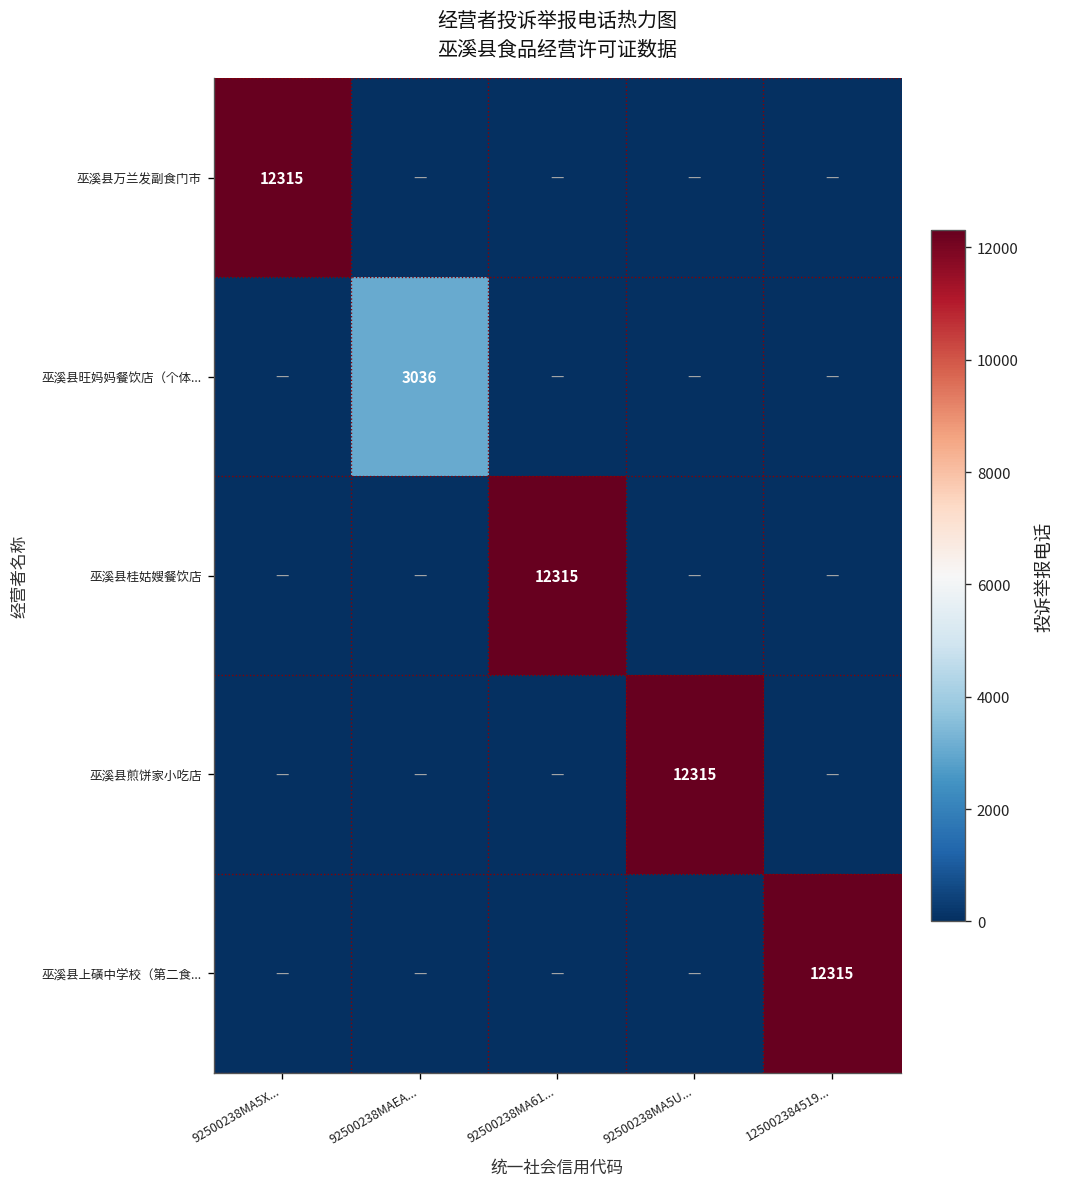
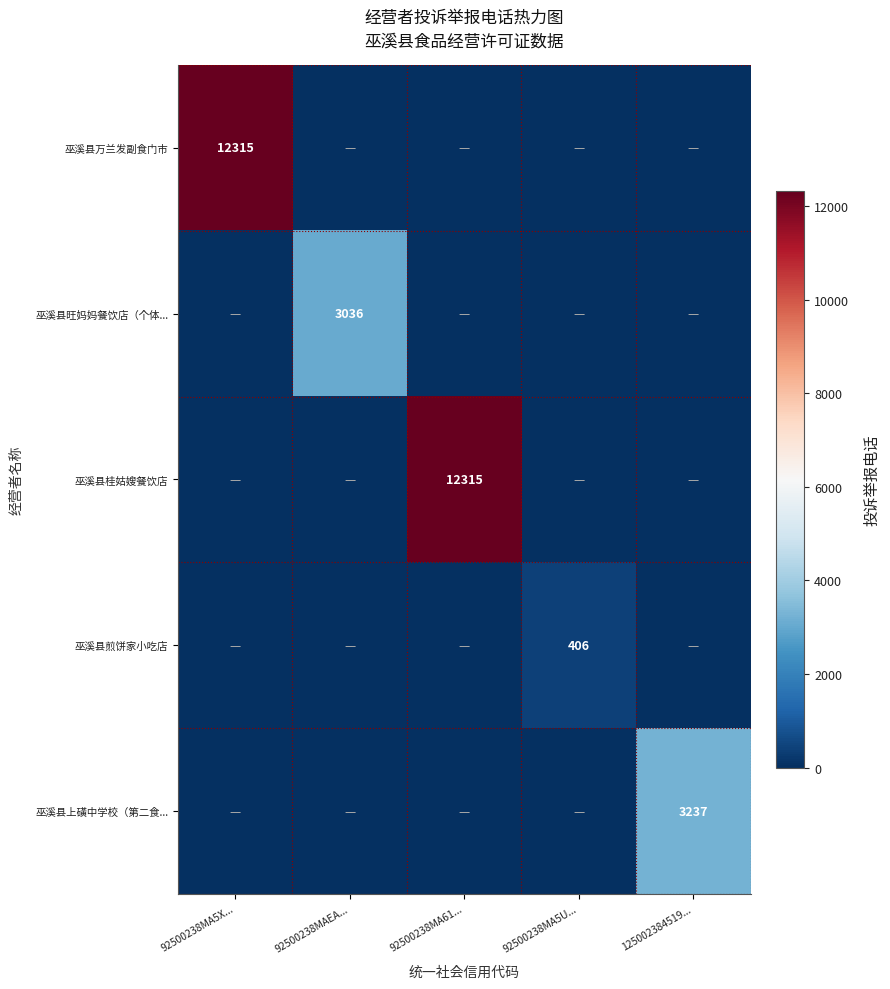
巫溪县煎饼家小吃店, 92500238MA5U...: 12315 -> 406
巫溪县上磺中学校（第二食..., 125002384519...: 12315 -> 3237
